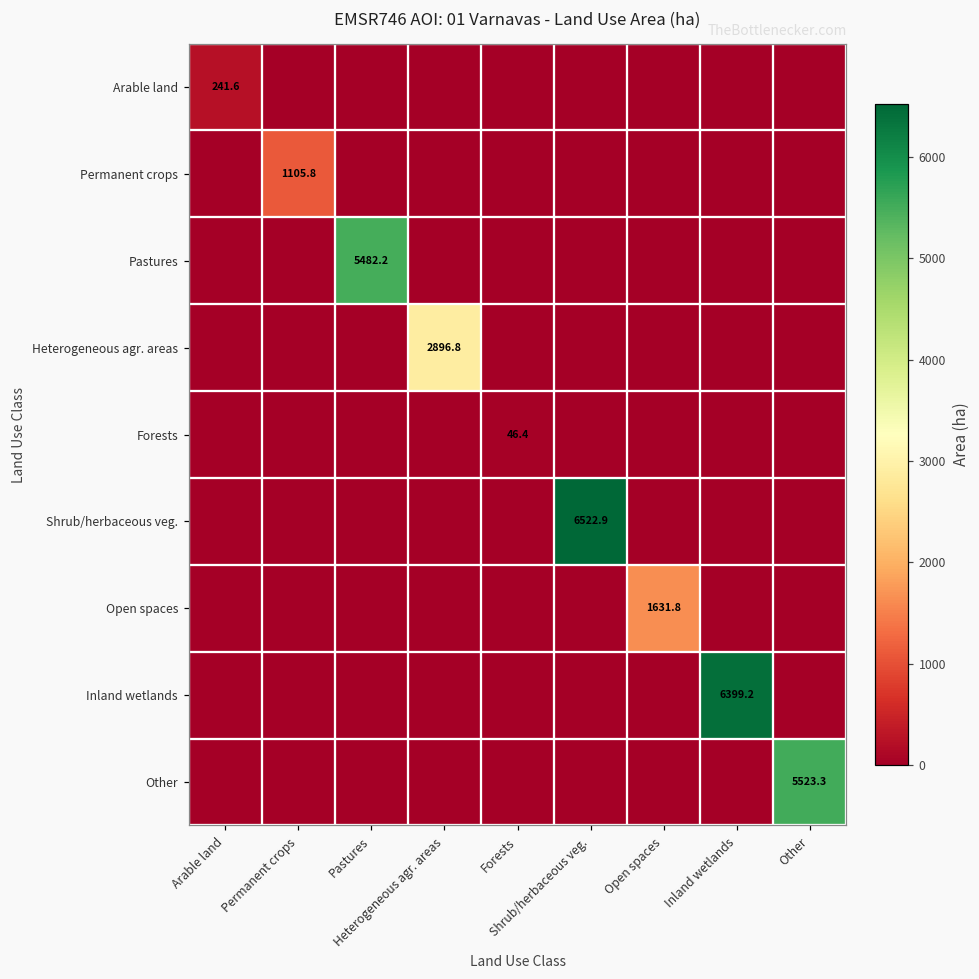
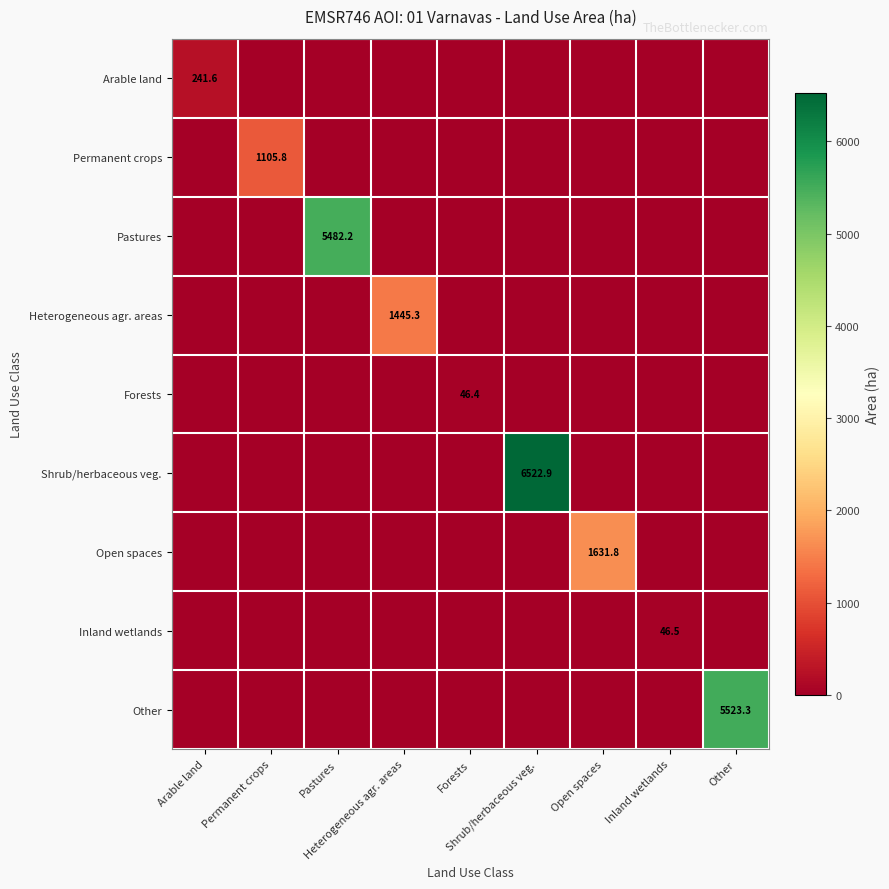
Heterogeneous agr. areas, Heterogeneous agr. areas: 2896.8 -> 1445.3
Inland wetlands, Inland wetlands: 6399.2 -> 46.5
